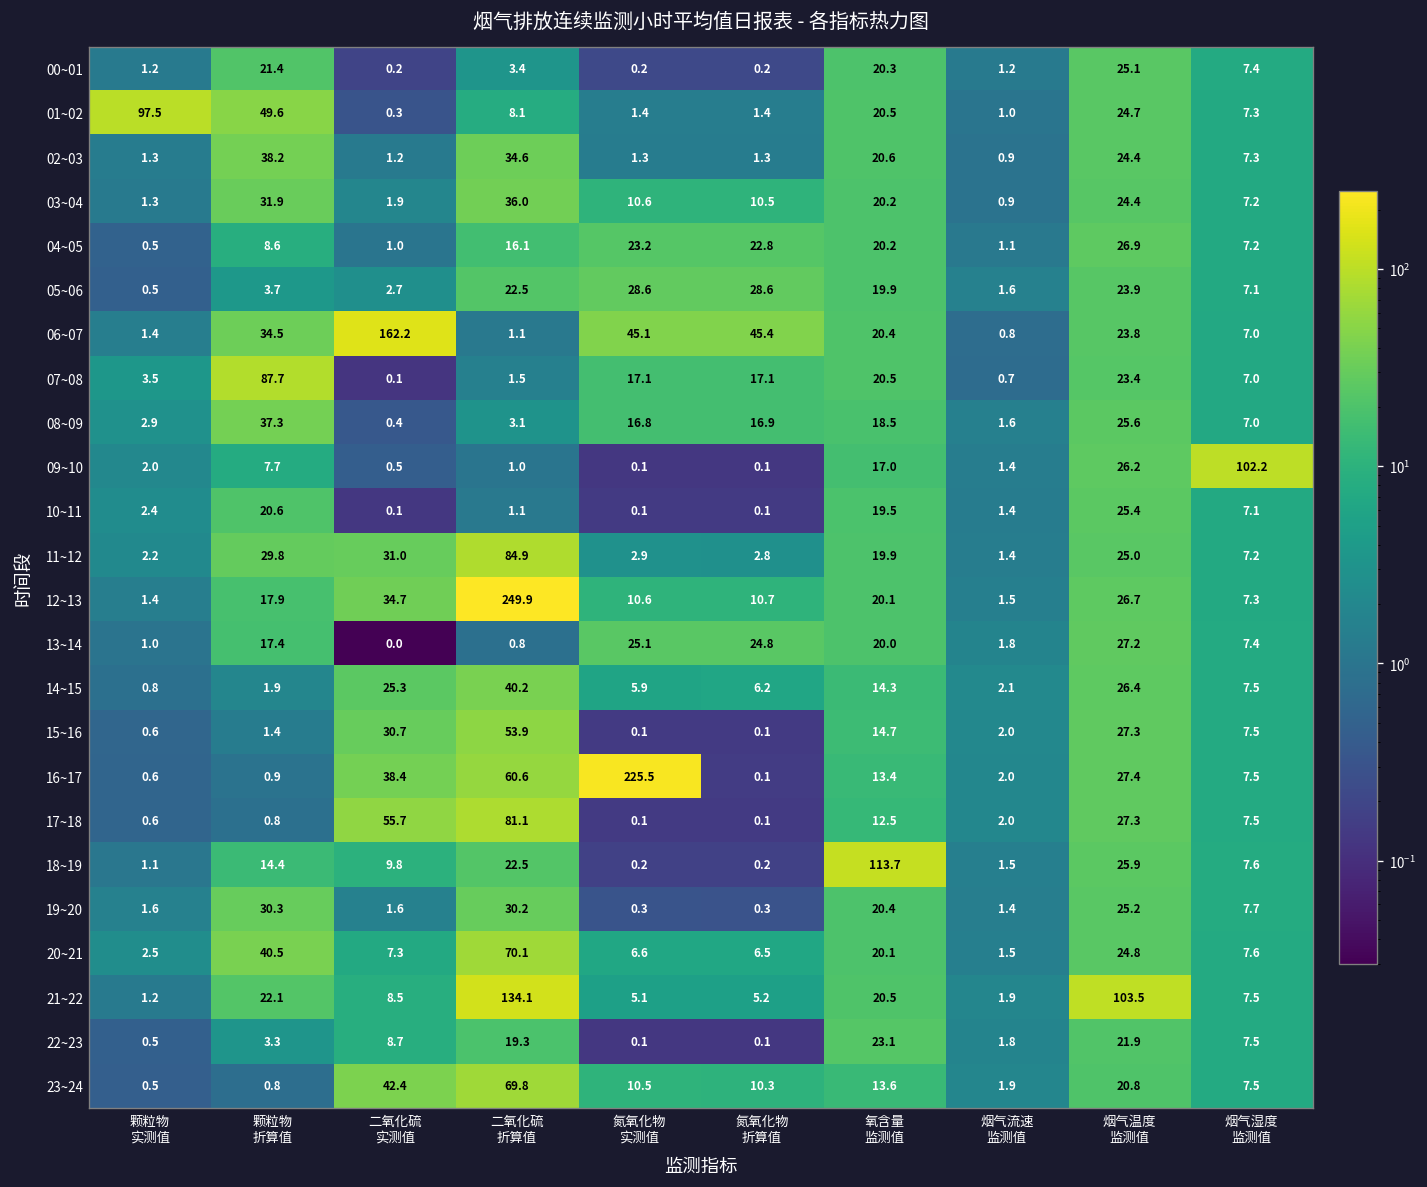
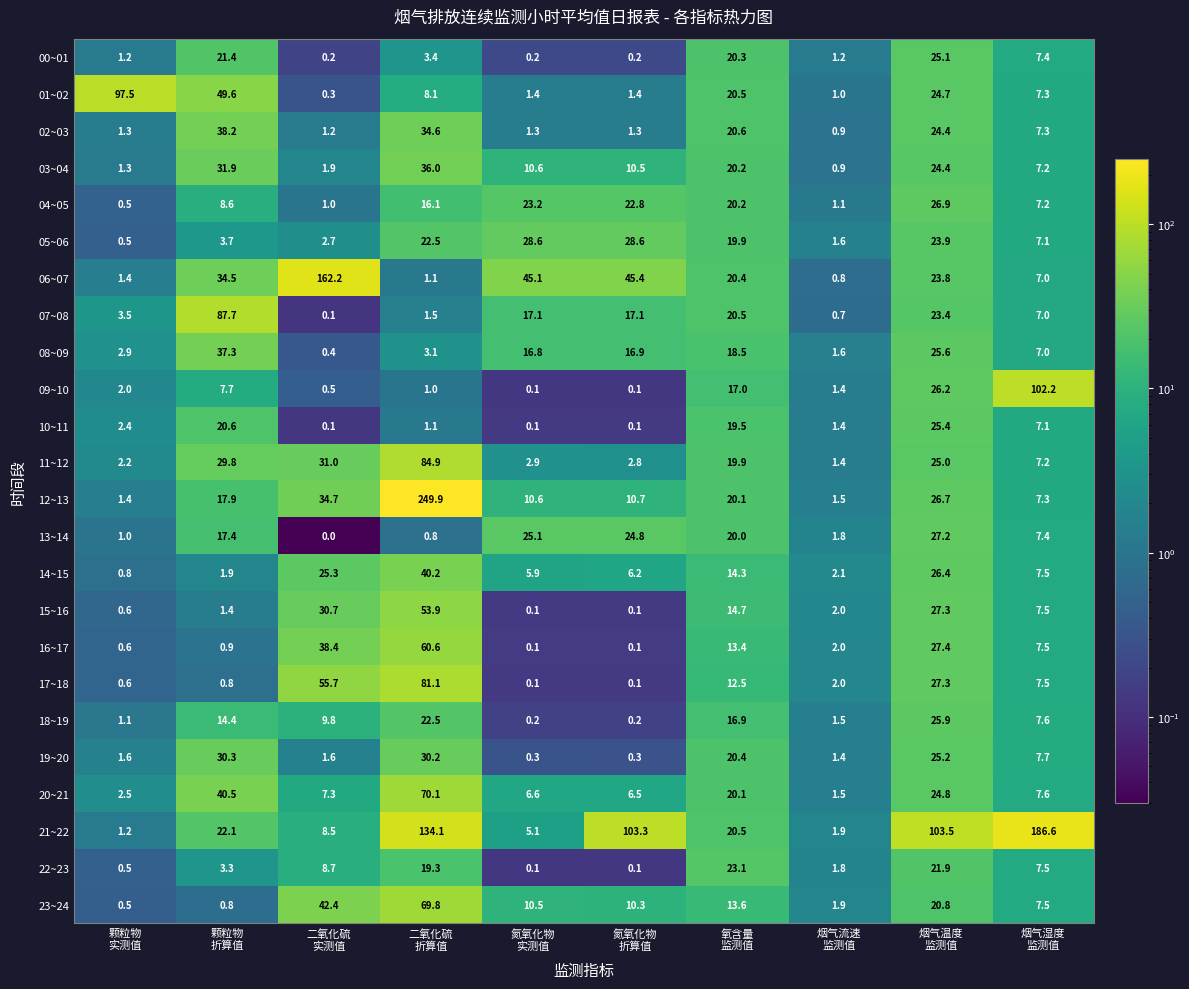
16~17, 氮氧化物 实测值: 225.5 -> 0.1
18~19, 氧含量 监测值: 113.7 -> 16.9
21~22, 氮氧化物 折算值: 5.2 -> 103.3
21~22, 烟气湿度 监测值: 7.5 -> 186.6
